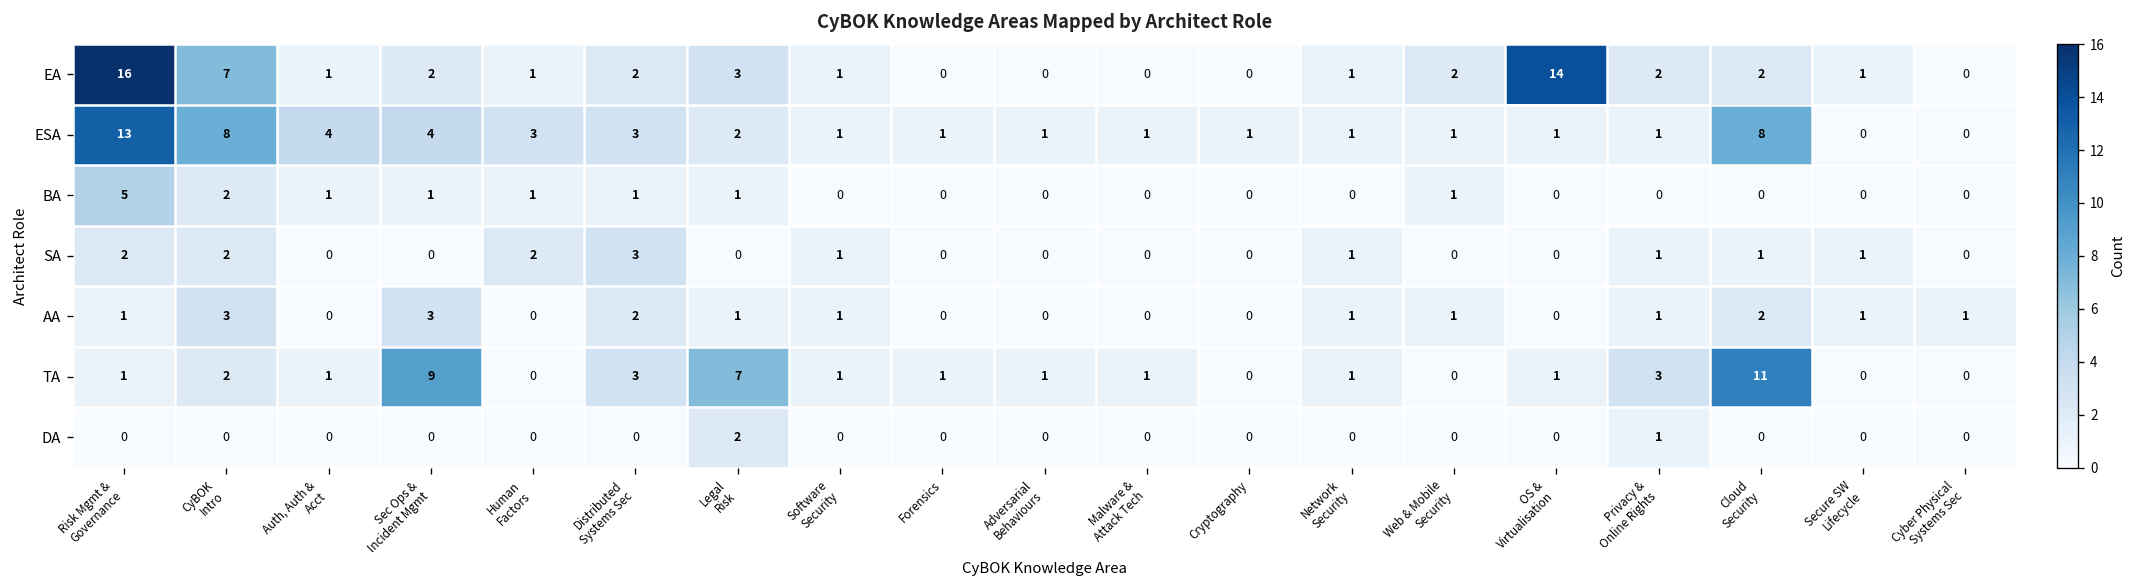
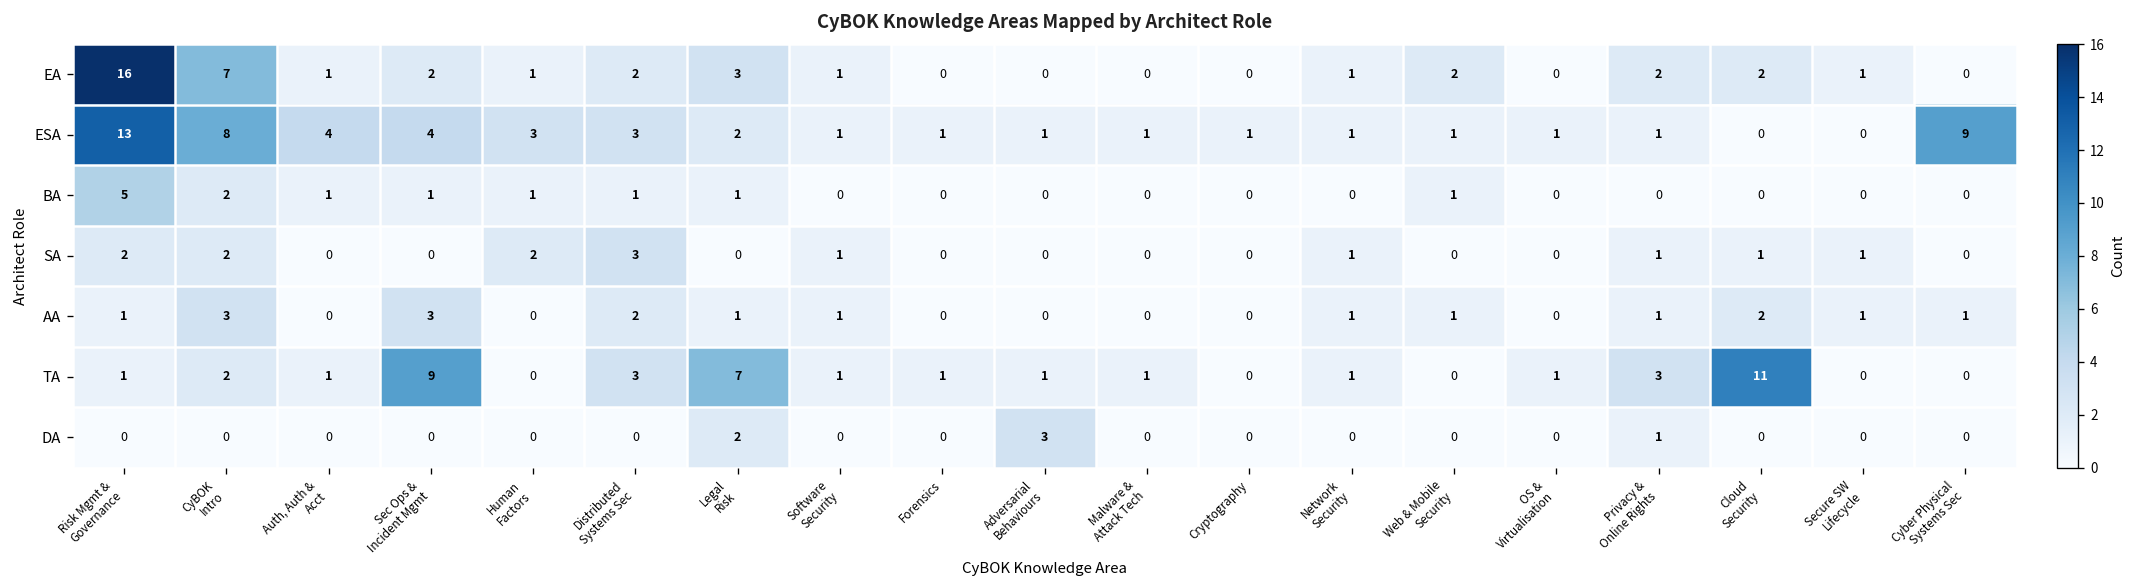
EA, OS & Virtualisation: 14 -> 0
ESA, Cloud Security: 8 -> 0
ESA, Cyber Physical Systems Sec: 0 -> 9
DA, Adversarial Behaviours: 0 -> 3
